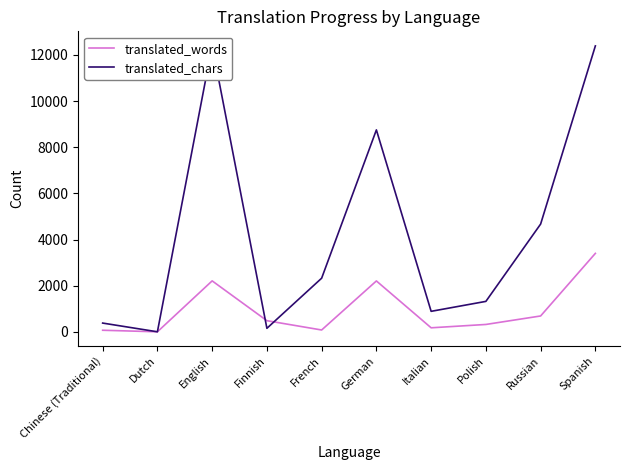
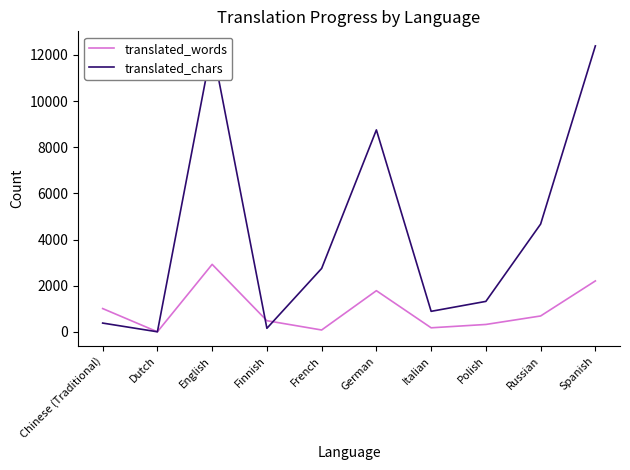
translated_words, Chinese (Traditional): 100 -> 1000
translated_words, English: 2200 -> 2900
translated_chars, French: 2300 -> 2700
translated_words, German: 2200 -> 1800
translated_words, Spanish: 3400 -> 2200
